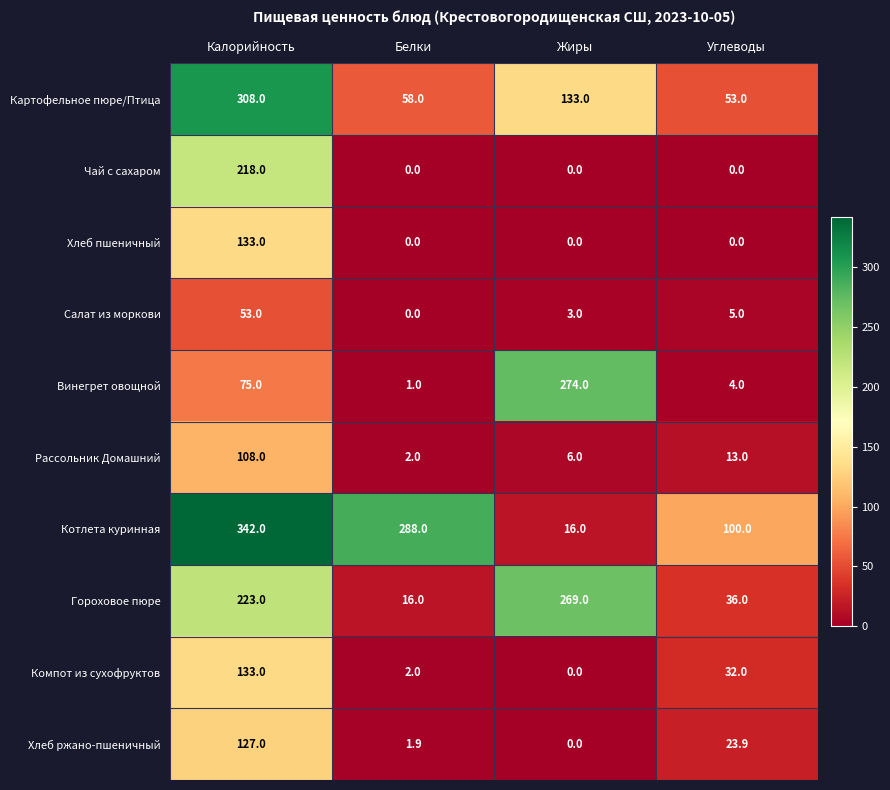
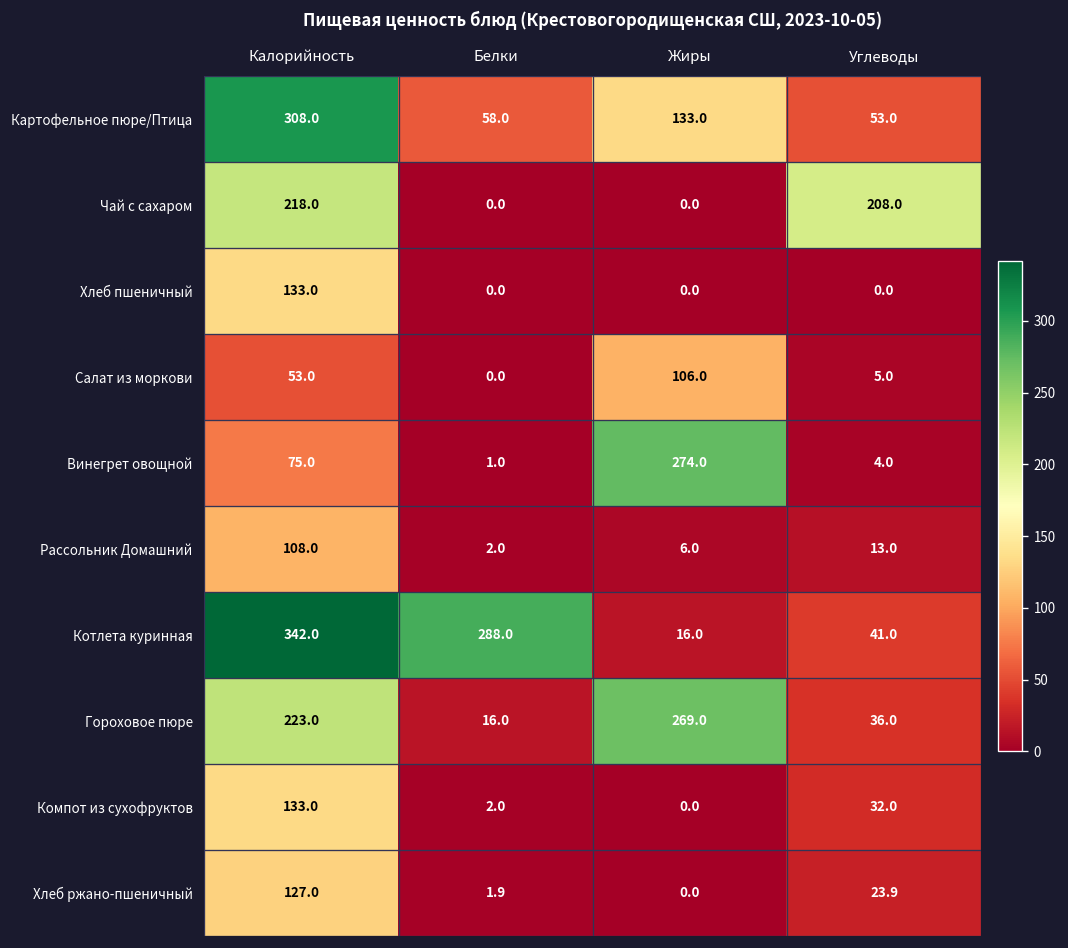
Чай с сахаром, Углеводы: 0.0 -> 208.0
Салат из моркови, Жиры: 3.0 -> 106.0
Котлета куринная, Углеводы: 100.0 -> 41.0
